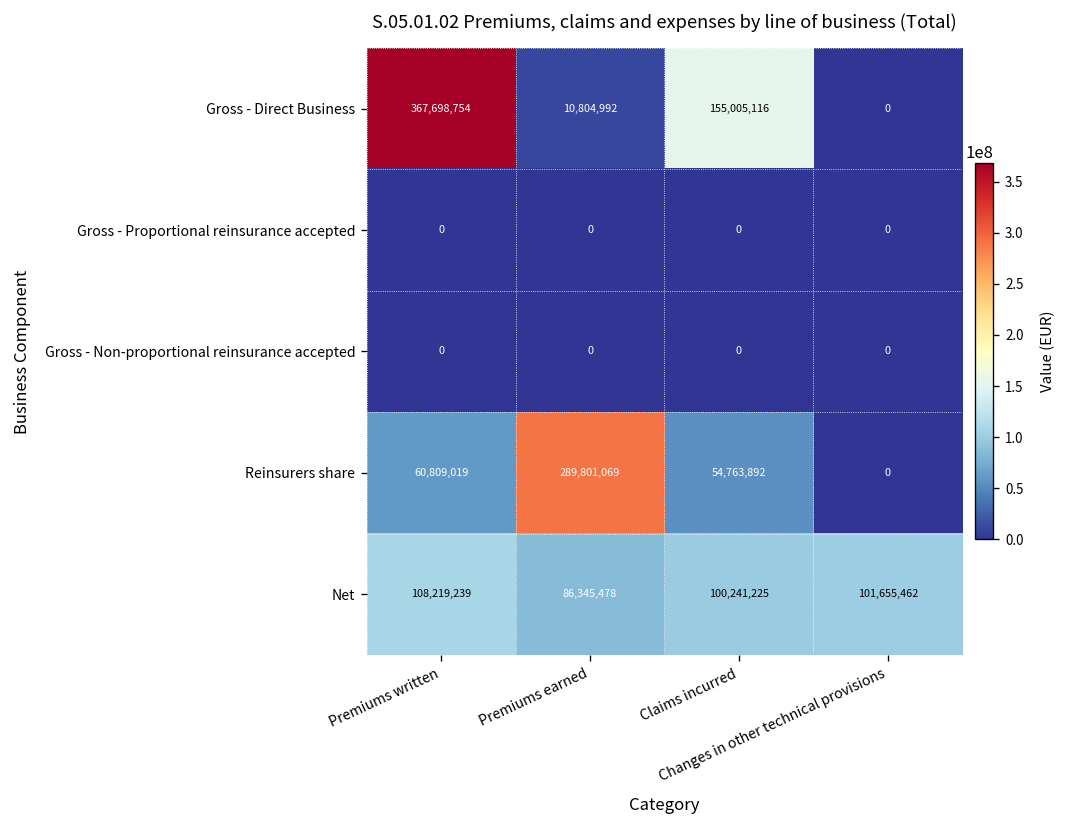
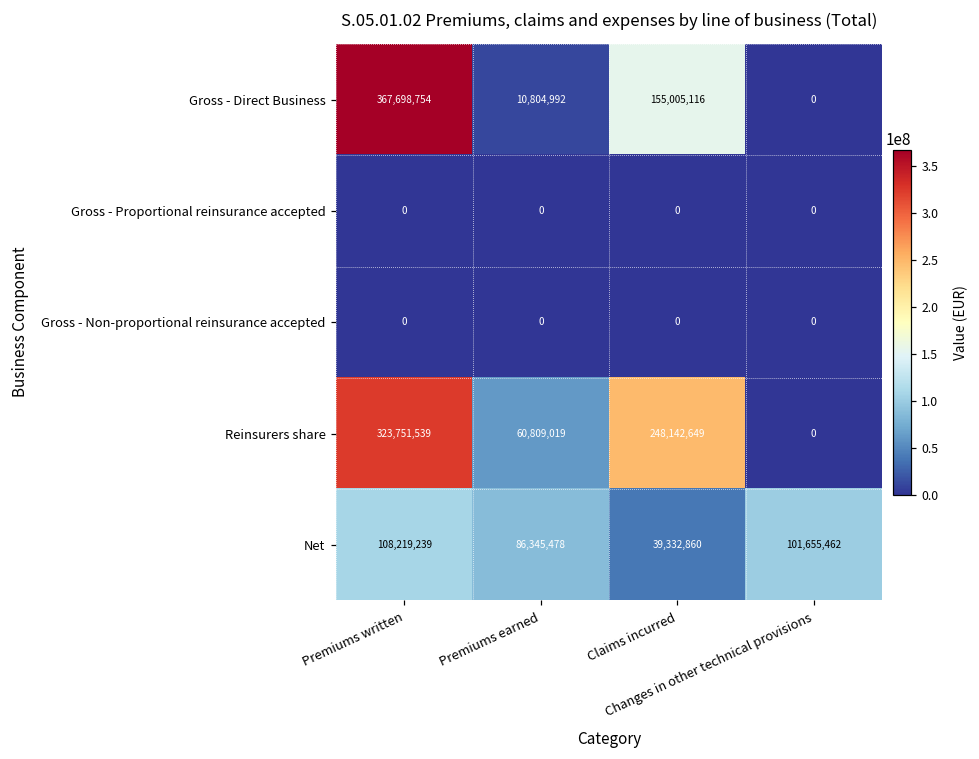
Reinsurers share, Premiums written: 60,809,019 -> 323,751,539
Reinsurers share, Premiums earned: 289,801,069 -> 60,809,019
Reinsurers share, Claims incurred: 54,763,892 -> 248,142,649
Net, Claims incurred: 100,241,225 -> 39,332,860
